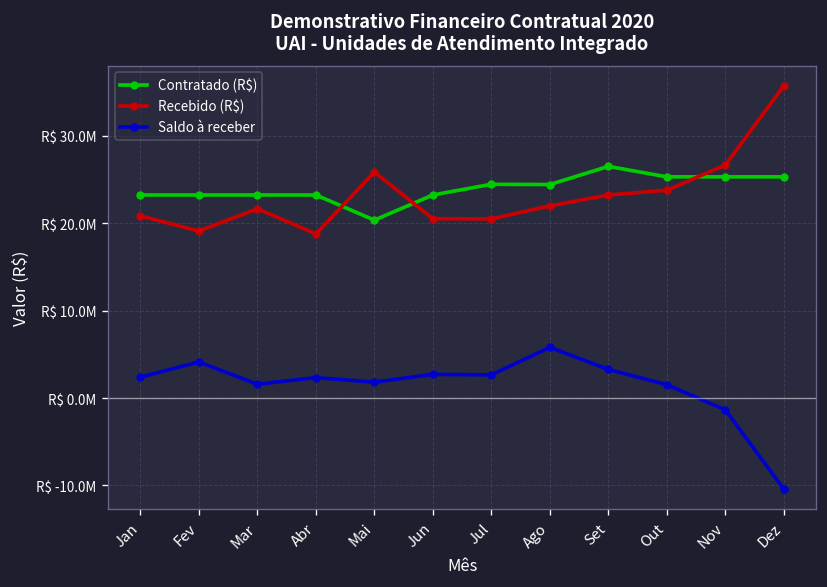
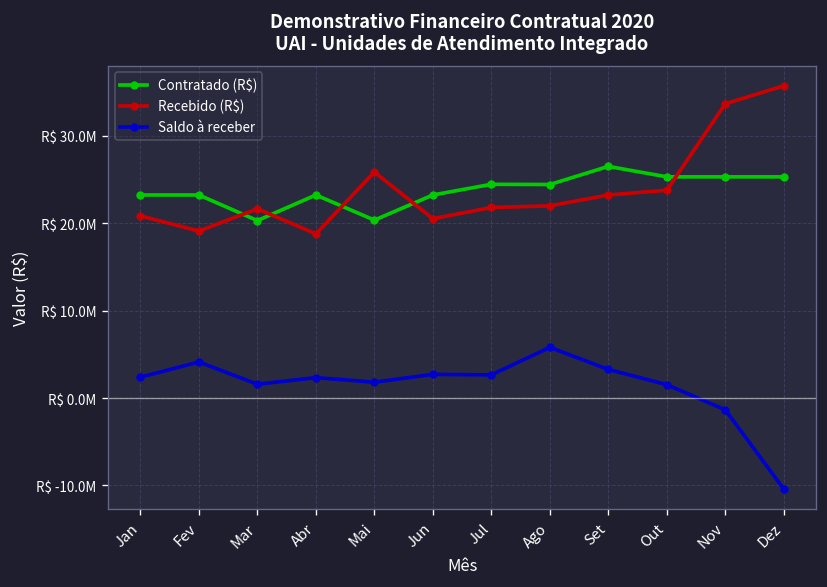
Contratado (R$), Mar: R$ 23000000 -> R$ 20000000
Recebido (R$), Jul: R$ 20000000 -> R$ 22000000
Recebido (R$), Nov: R$ 27000000 -> R$ 34000000
